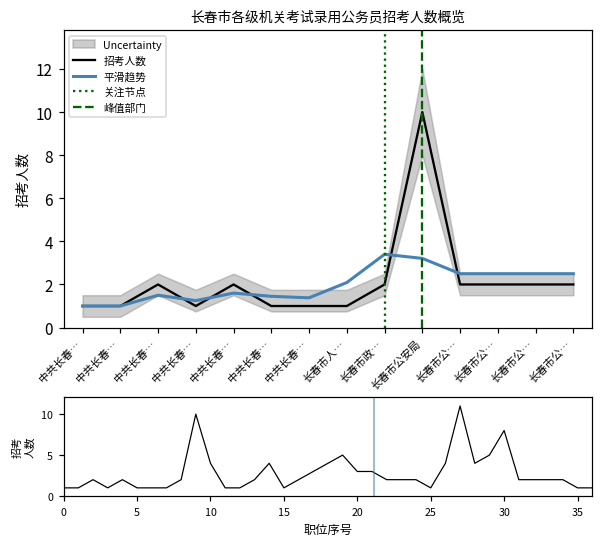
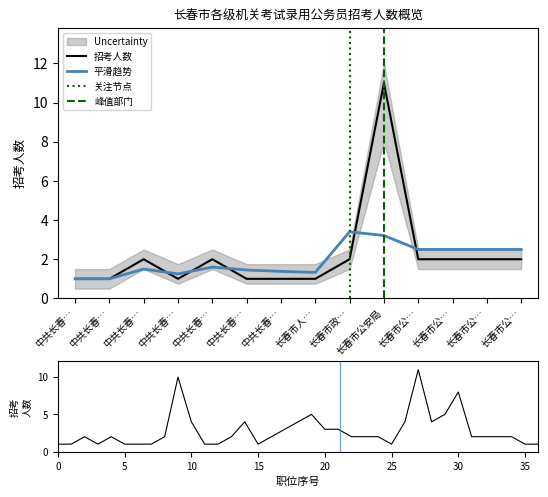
长春市各级机关考试录用公务员招考人数概览, 平滑趋势, 长春市人…: 2.1 -> 1.3
长春市各级机关考试录用公务员招考人数概览, 招考人数, 长春市公安局: 10 -> 11
